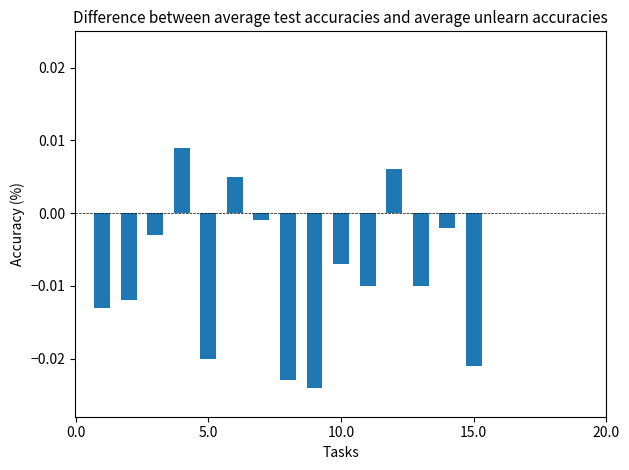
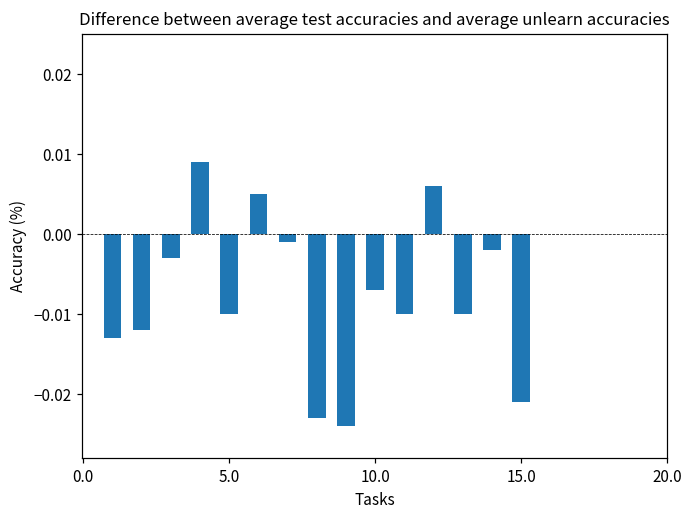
5.0: -0.02 -> -0.01
